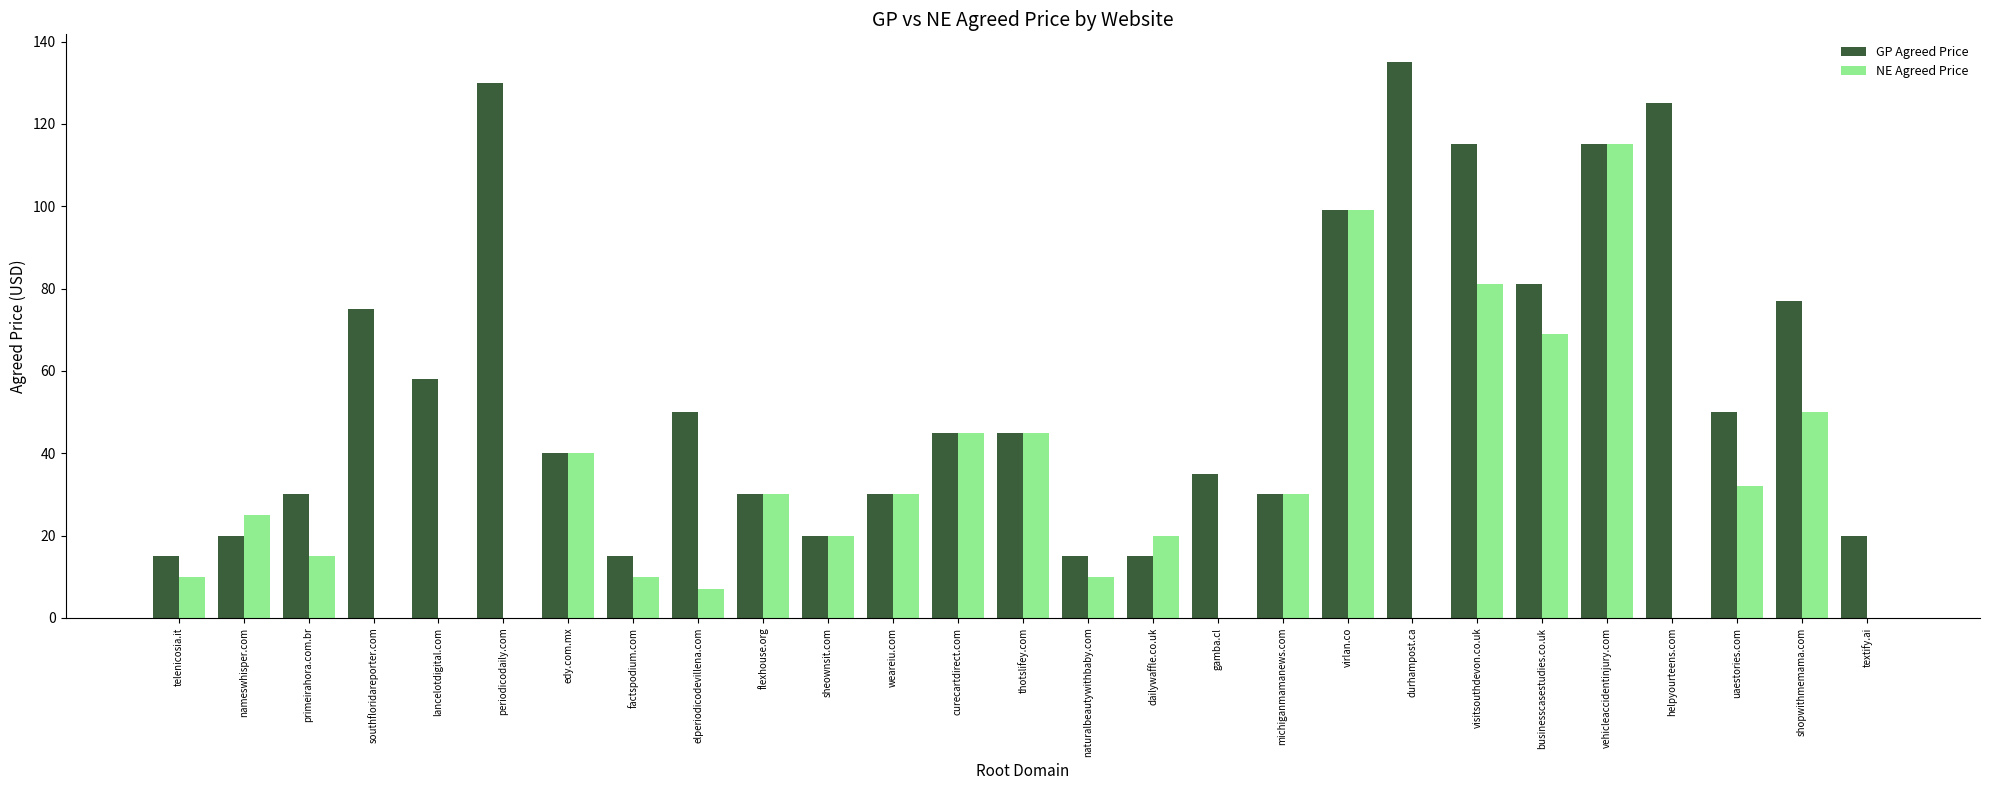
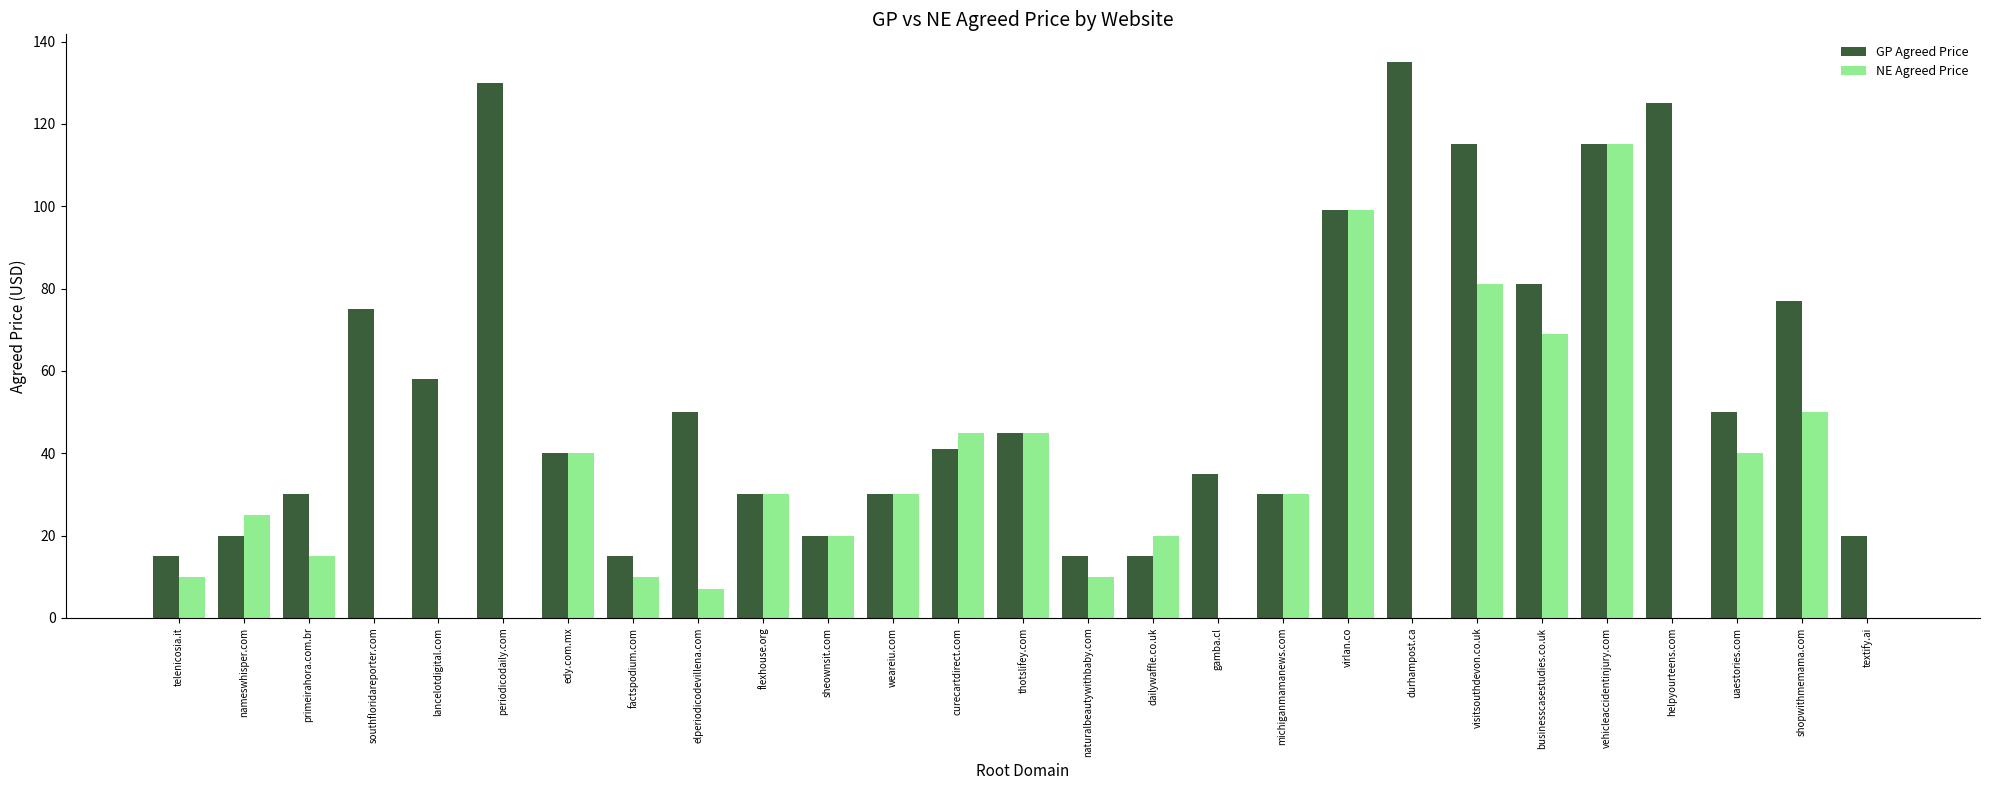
GP Agreed Price, curecartdirect.com: 45 -> 41
NE Agreed Price, uaestories.com: 32 -> 40
